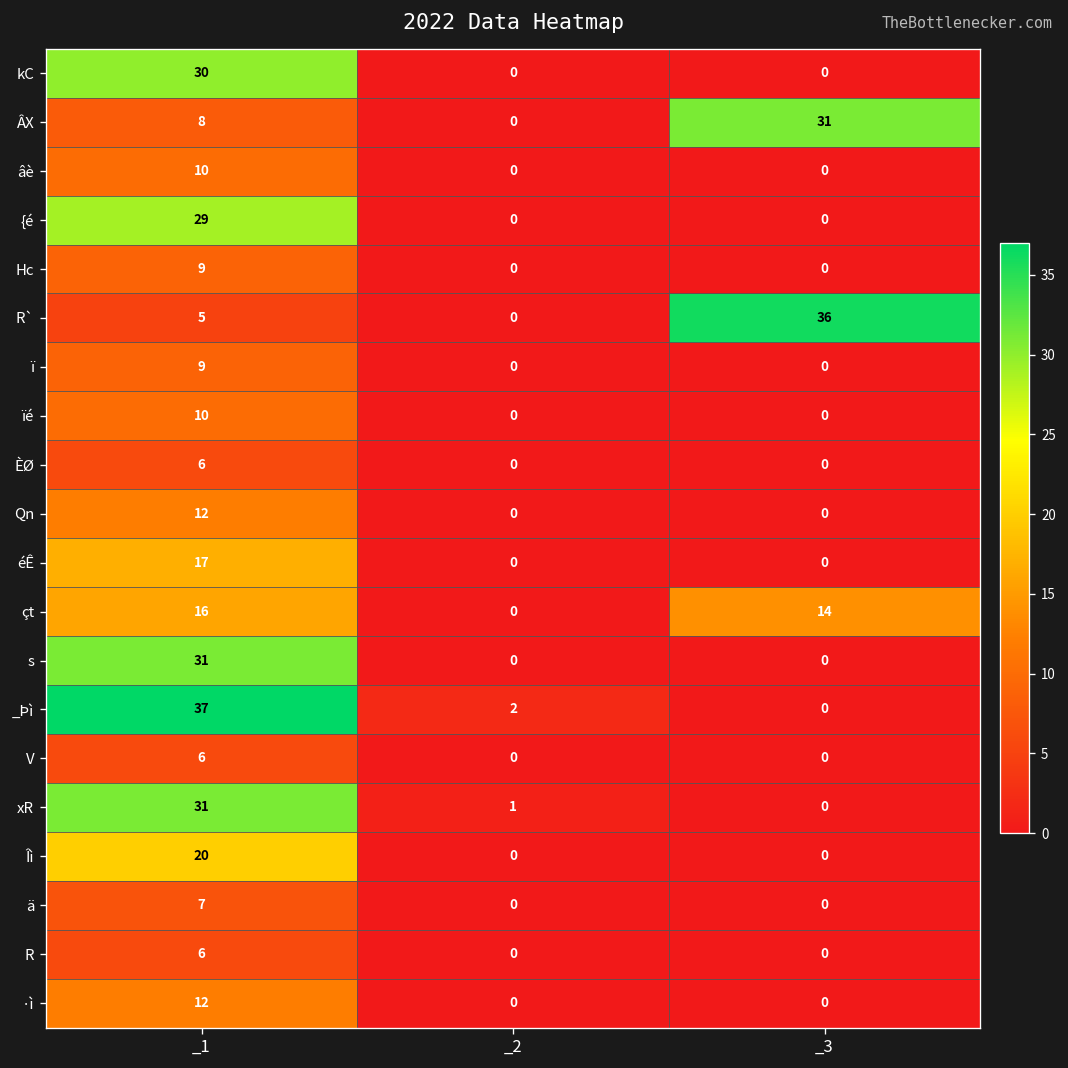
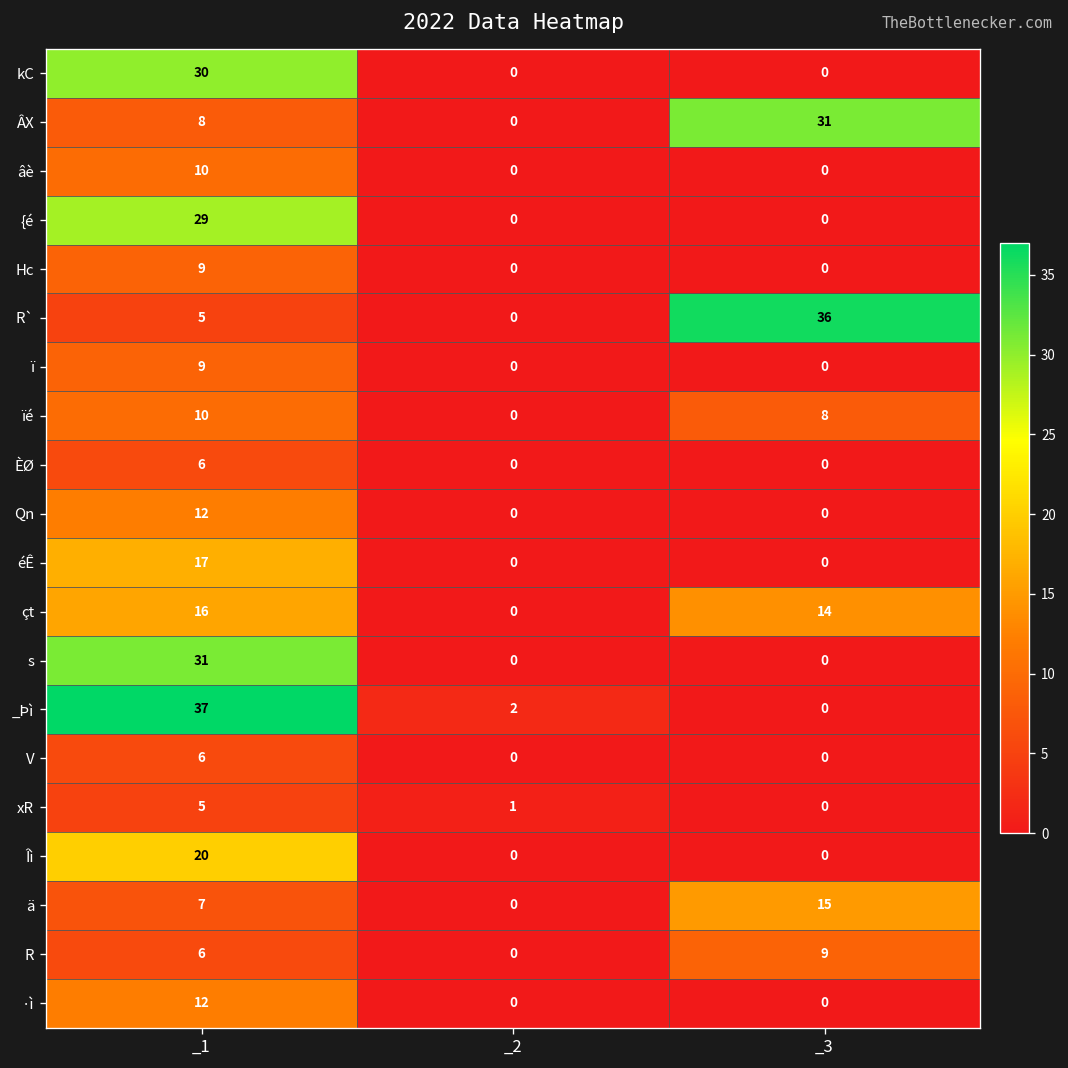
ïé, _3: 0 -> 8
xR, _1: 31 -> 5
ä, _3: 0 -> 15
R, _3: 0 -> 9
